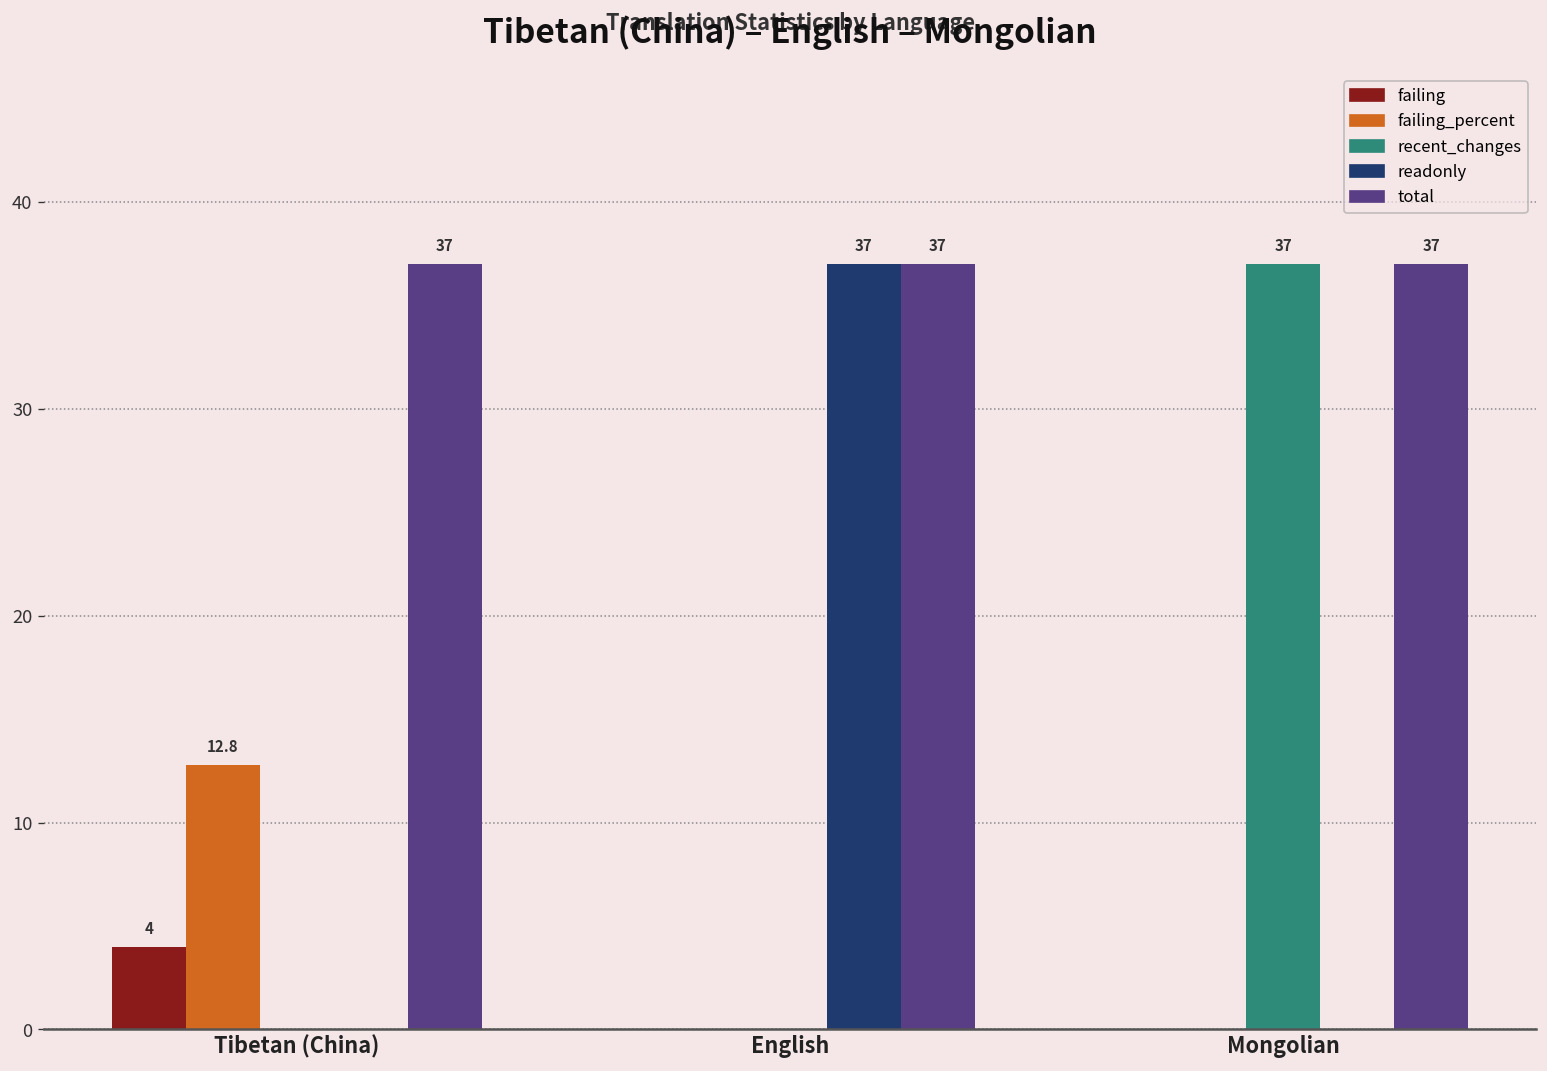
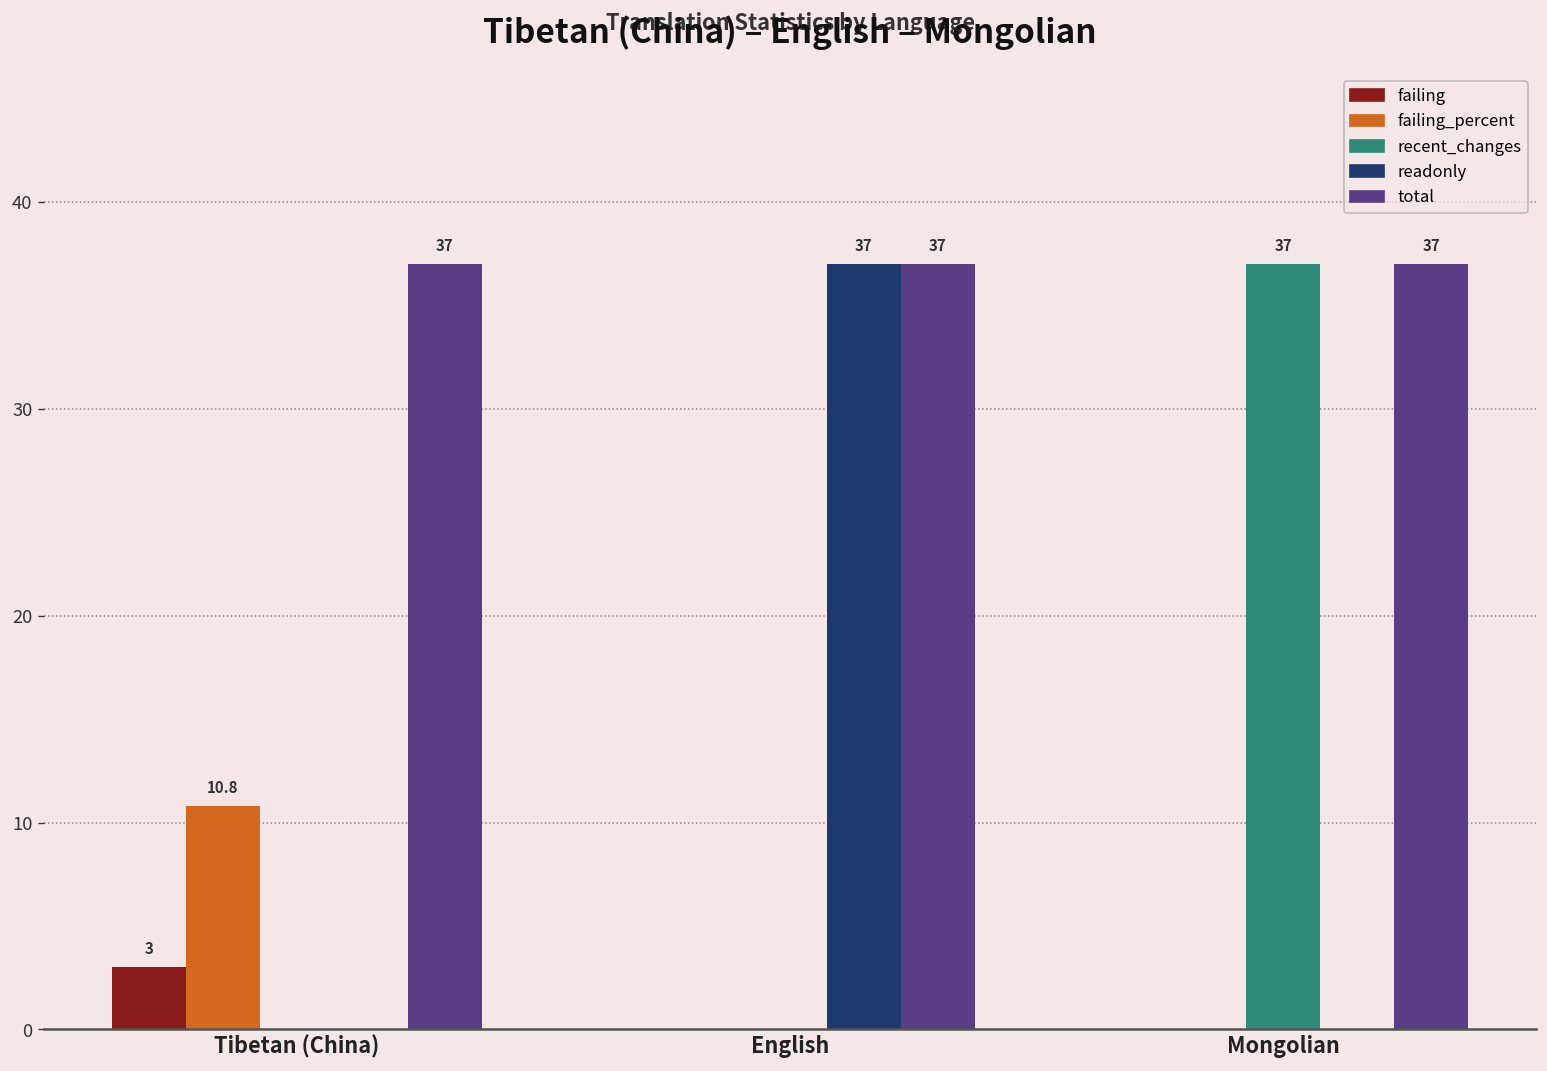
failing, Tibetan (China): 4 -> 3
failing_percent, Tibetan (China): 12.8 -> 10.8
